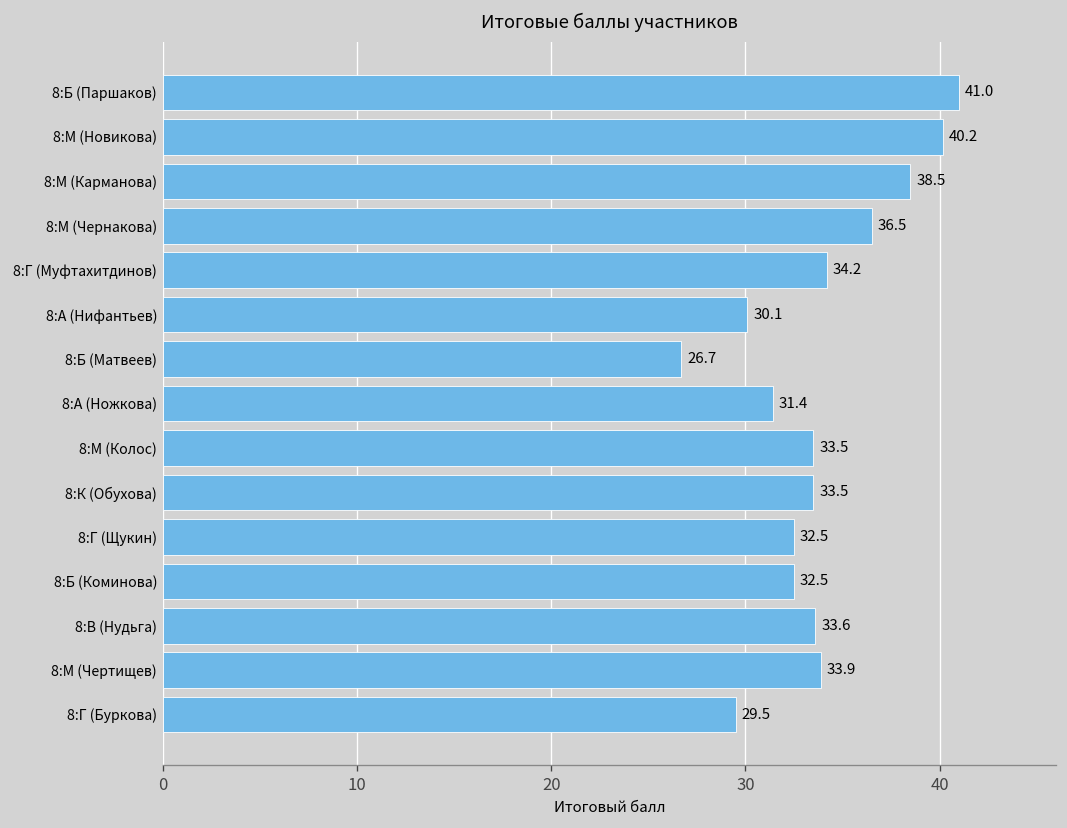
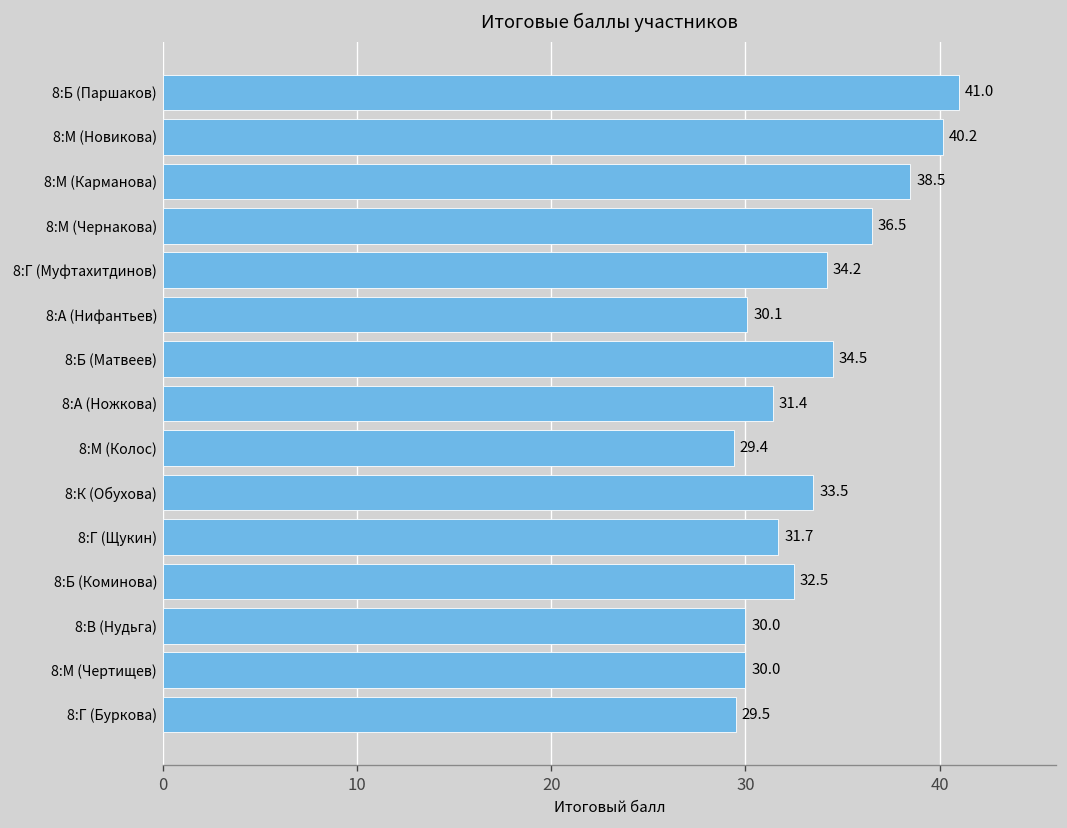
8:Б (Матвеев): 26.7 -> 34.5
8:М (Колос): 33.5 -> 29.4
8:Г (Щукин): 32.5 -> 31.7
8:В (Нудьга): 33.6 -> 30.0
8:М (Чертищев): 33.9 -> 30.0
